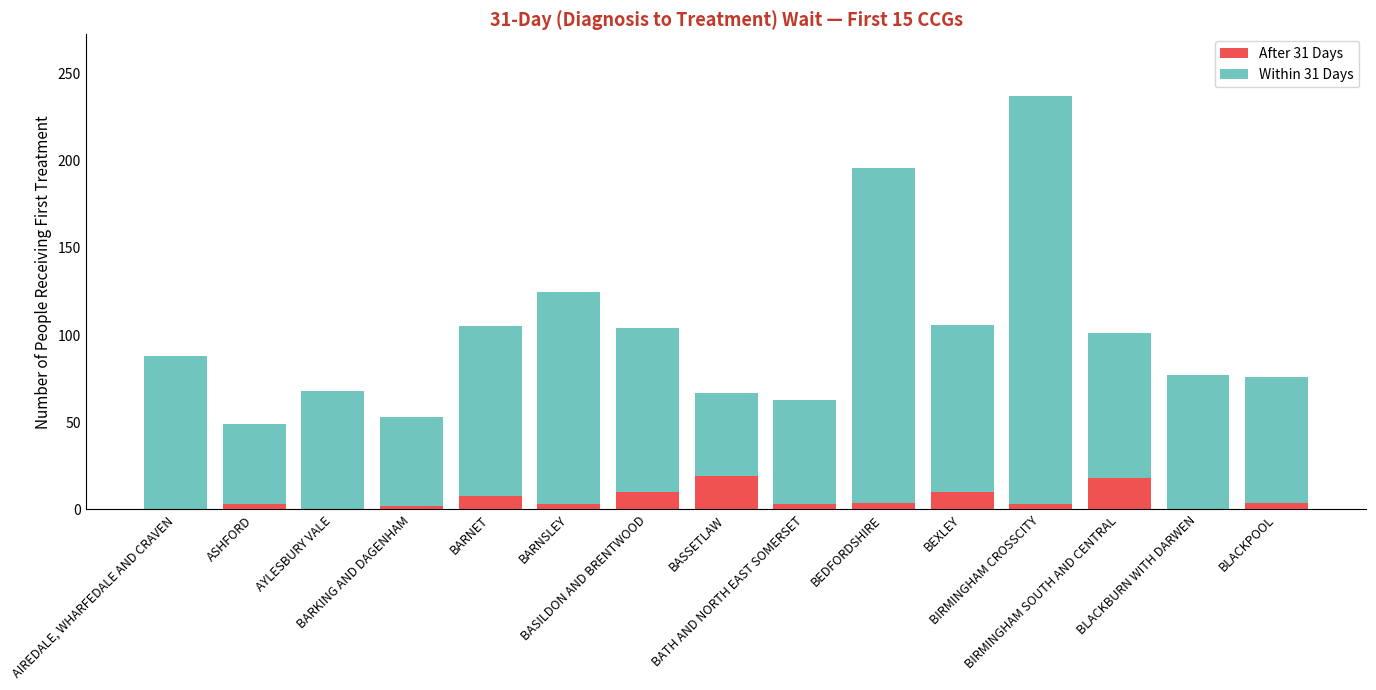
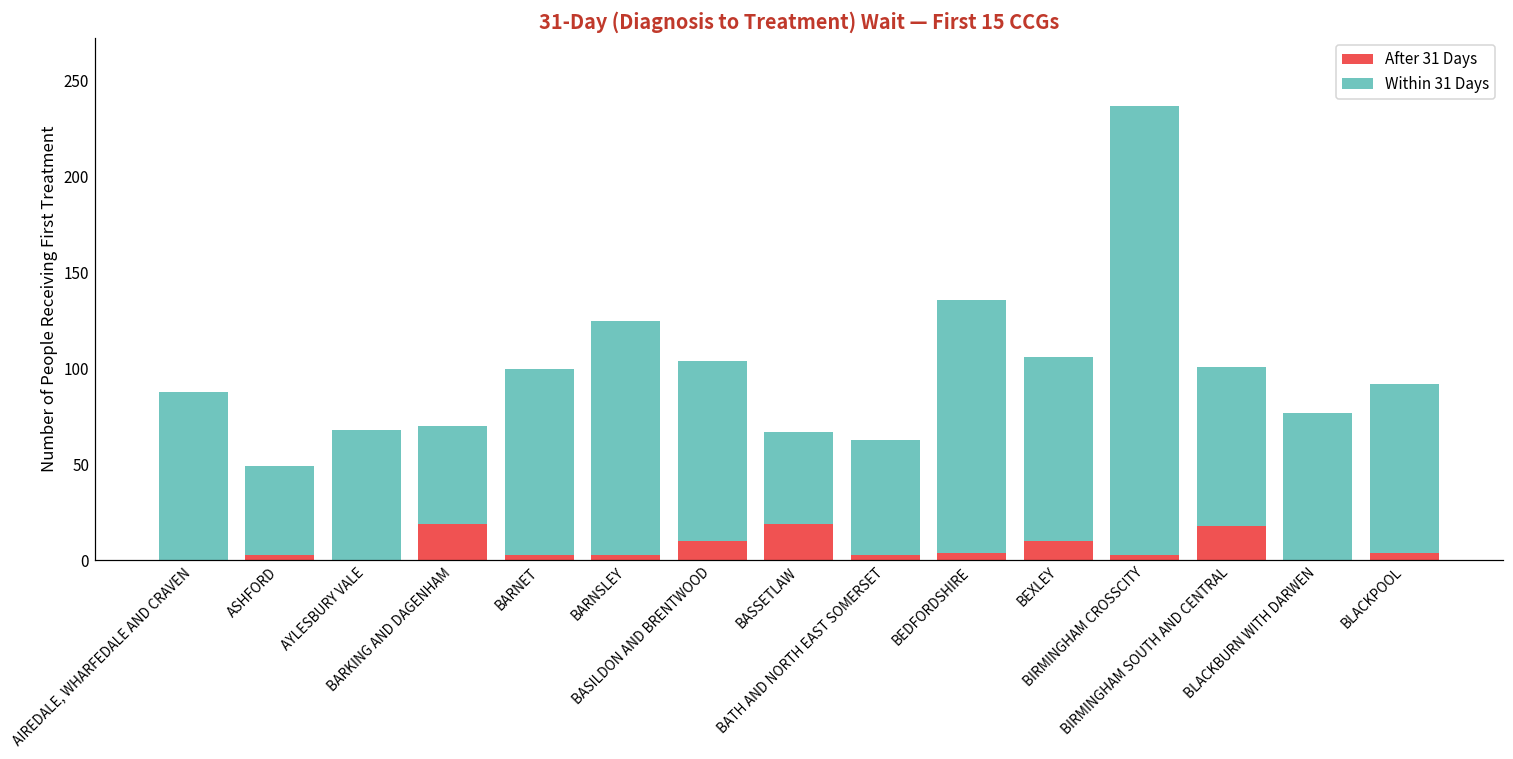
After 31 Days, BARKING AND DAGENHAM: 2 -> 19
After 31 Days, BARNET: 8 -> 3
Within 31 Days, BEDFORDSHIRE: 192 -> 132
Within 31 Days, BLACKPOOL: 72 -> 88
